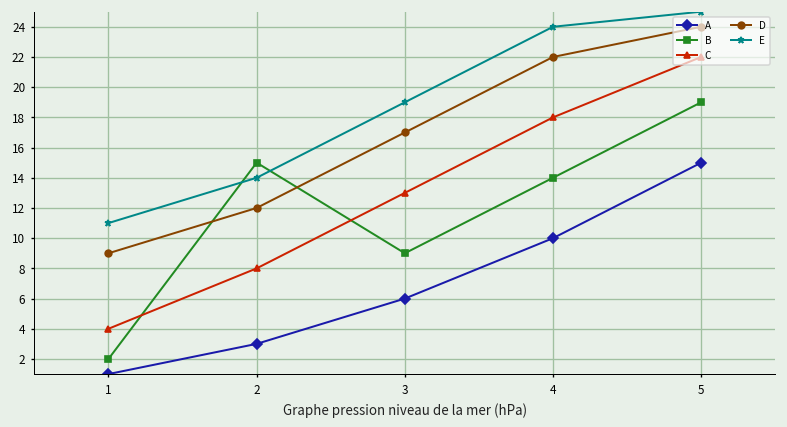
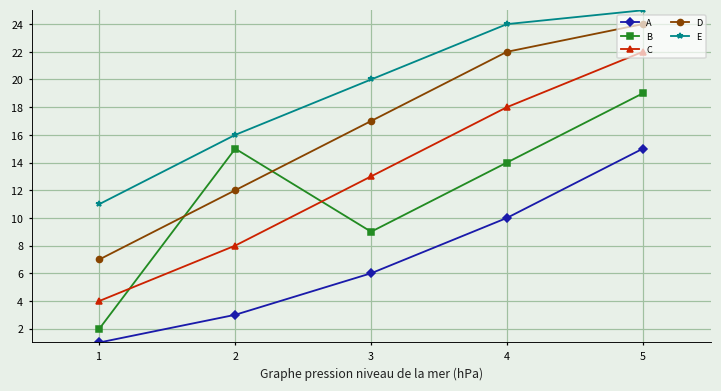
D, 1: 9 -> 7
E, 2: 14 -> 16
E, 3: 19 -> 20
